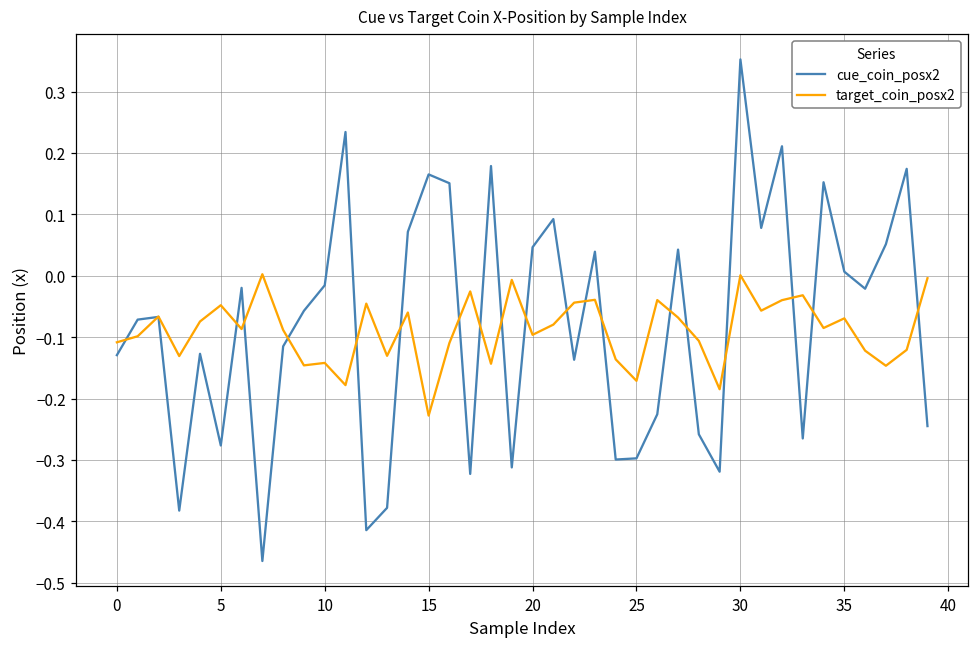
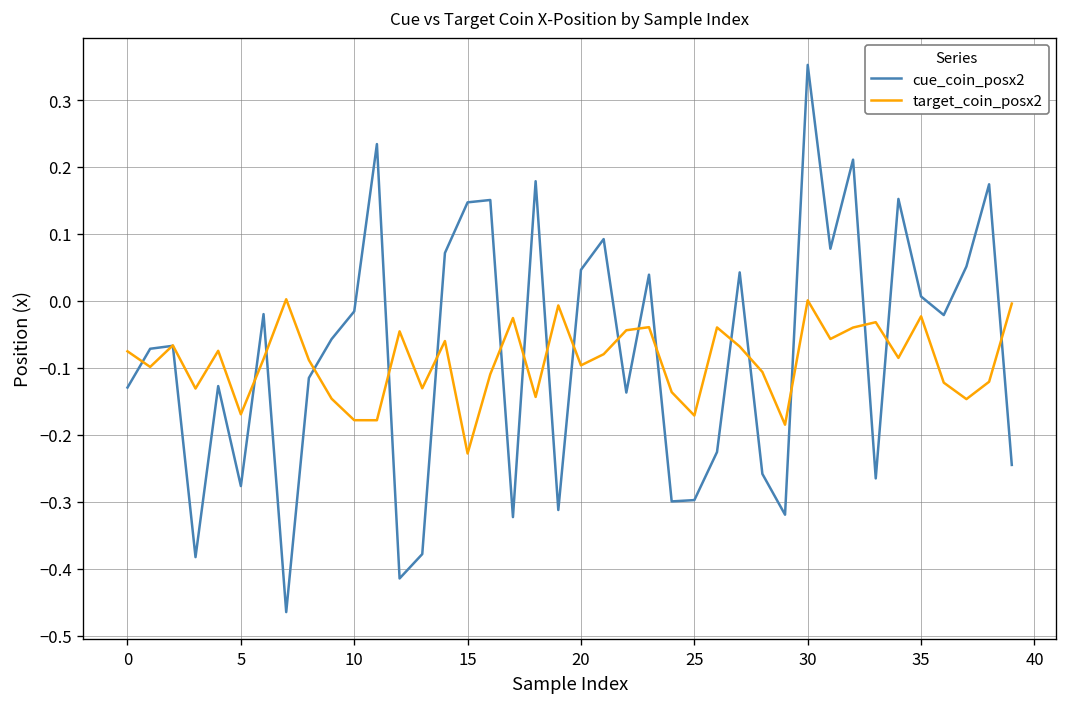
target_coin_posx2, 0: -0.11 -> -0.08
target_coin_posx2, 5: -0.05 -> -0.17
target_coin_posx2, 10: -0.14 -> -0.18
cue_coin_posx2, 15: 0.17 -> 0.15
target_coin_posx2, 35: -0.07 -> -0.02
